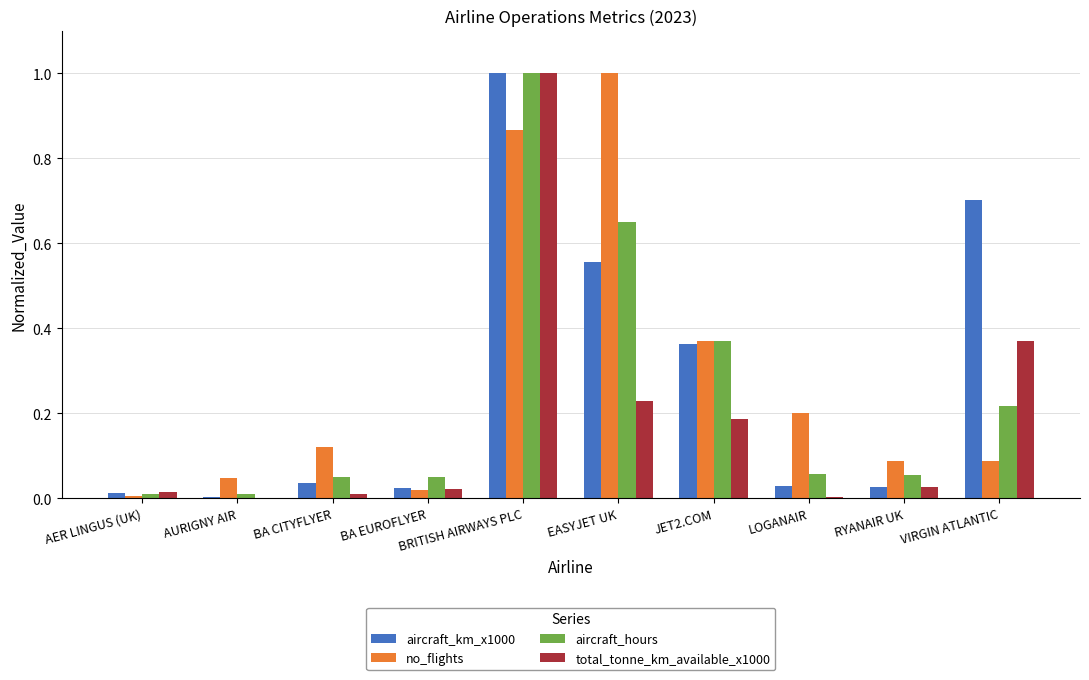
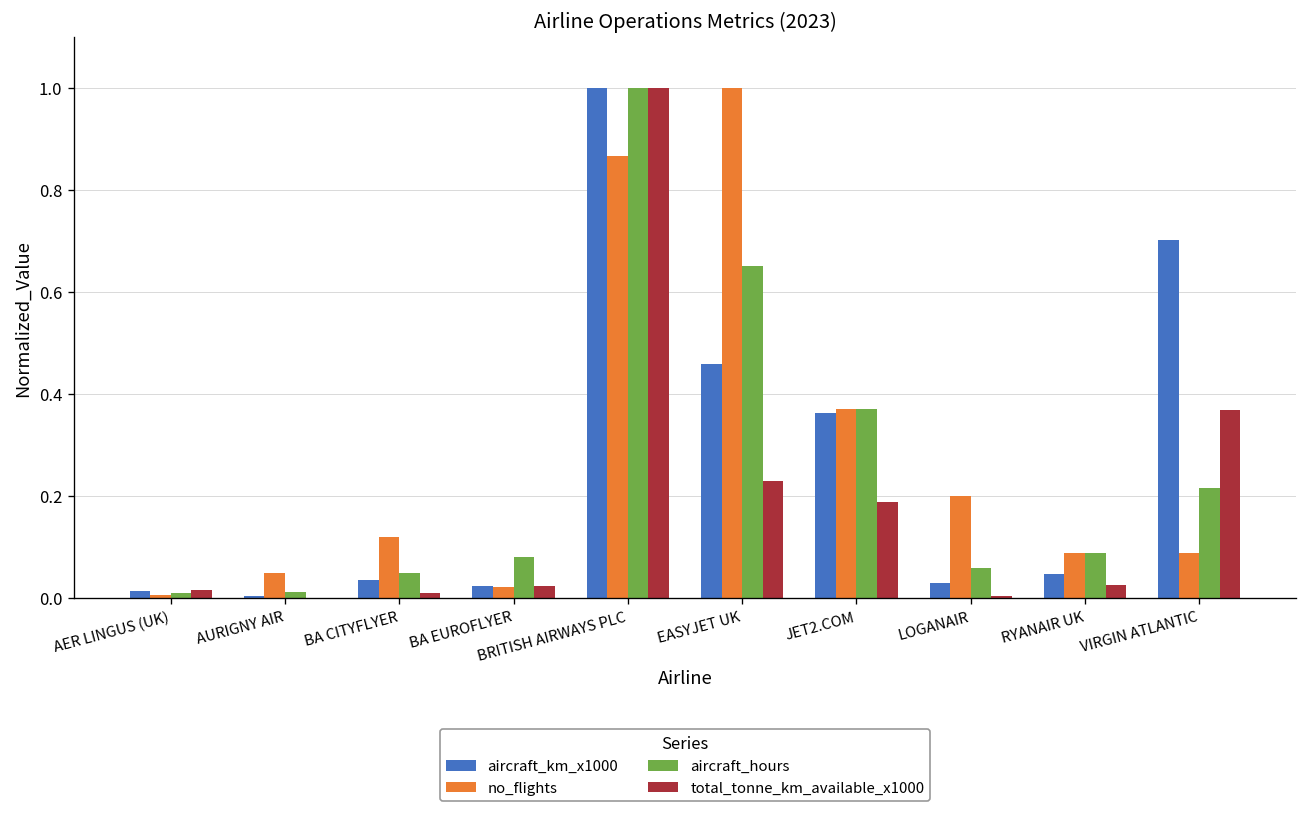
aircraft_hours, BA EUROFLYER: 0.05 -> 0.08
aircraft_km_x1000, EASYJET UK: 0.56 -> 0.46
aircraft_km_x1000, RYANAIR UK: 0.03 -> 0.05
aircraft_hours, RYANAIR UK: 0.06 -> 0.09
